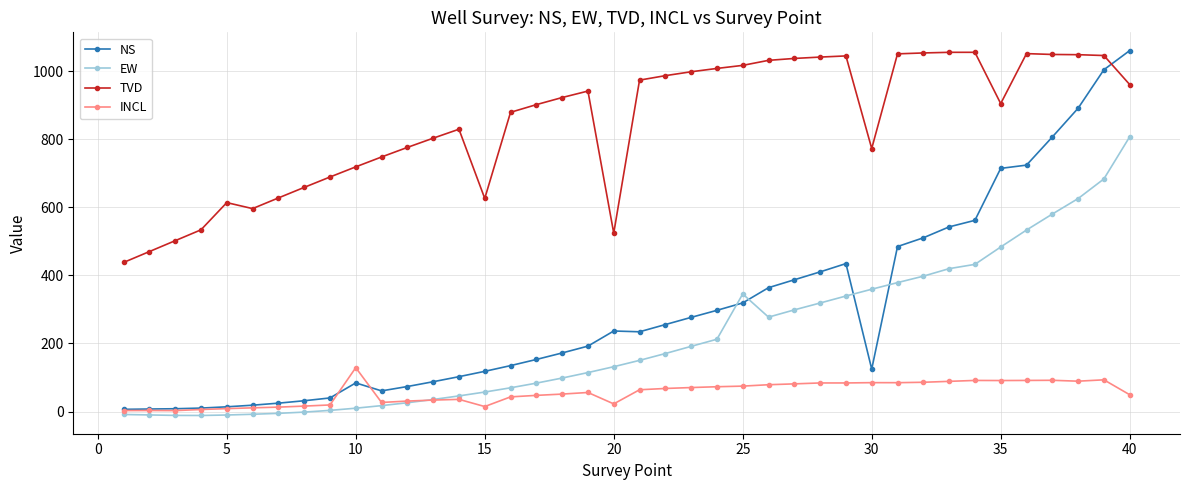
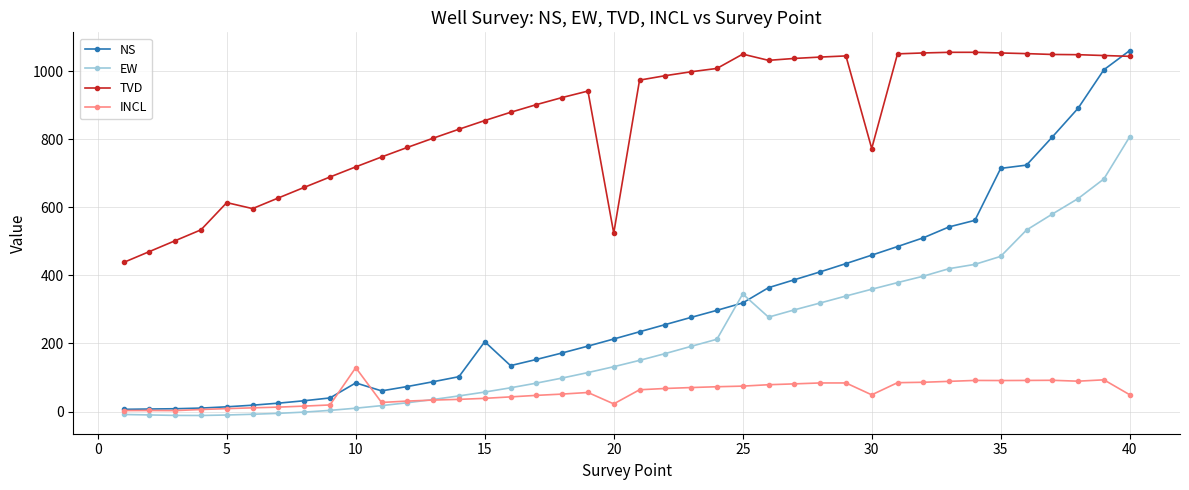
NS, 15: 120 -> 210
TVD, 15: 630 -> 850
INCL, 15: 10 -> 40
NS, 20: 240 -> 210
TVD, 25: 1020 -> 1050
NS, 30: 120 -> 460
INCL, 30: 80 -> 50
EW, 35: 480 -> 460
TVD, 35: 900 -> 1050
TVD, 40: 960 -> 1040
